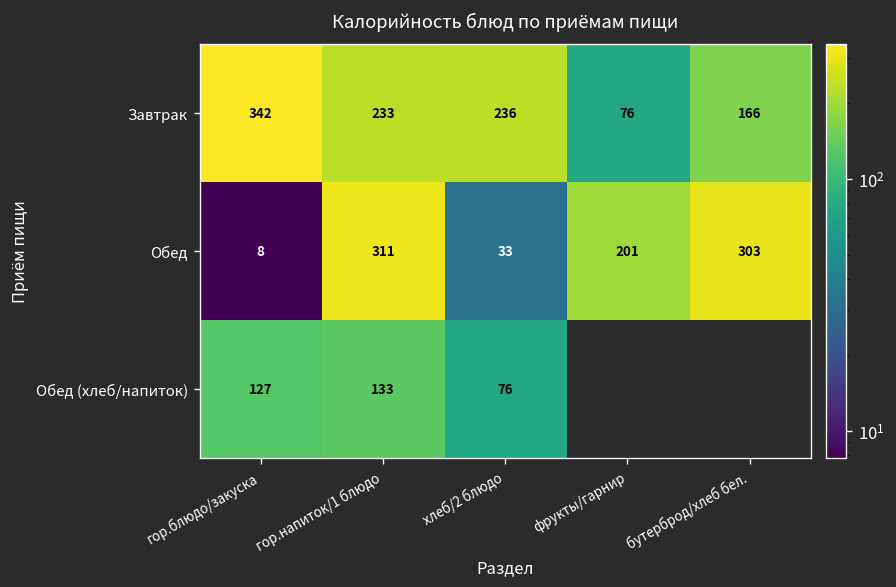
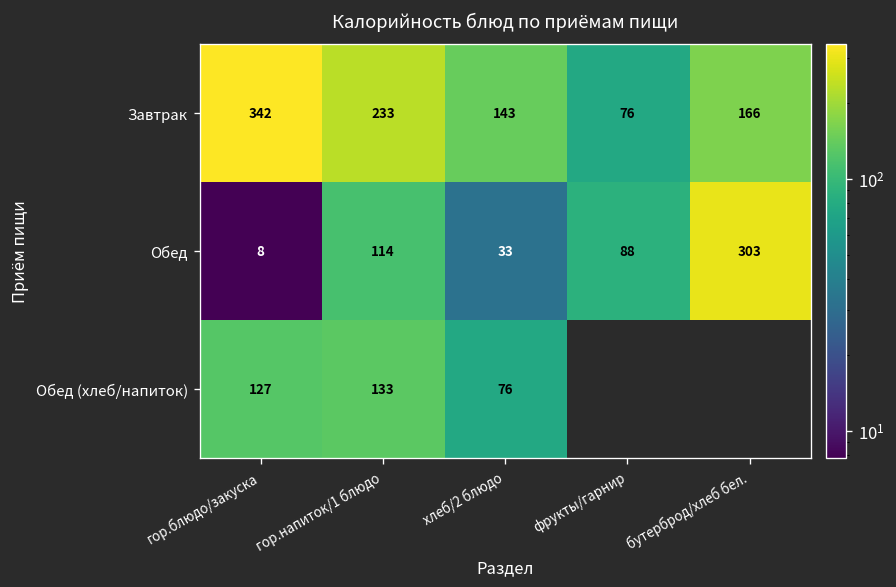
Завтрак, хлеб/2 блюдо: 236 -> 143
Обед, гор.напиток/1 блюдо: 311 -> 114
Обед, фрукты/гарнир: 201 -> 88
